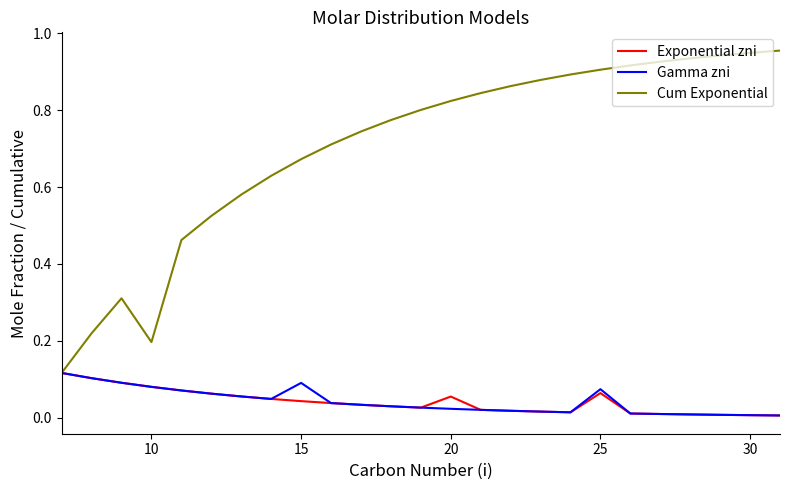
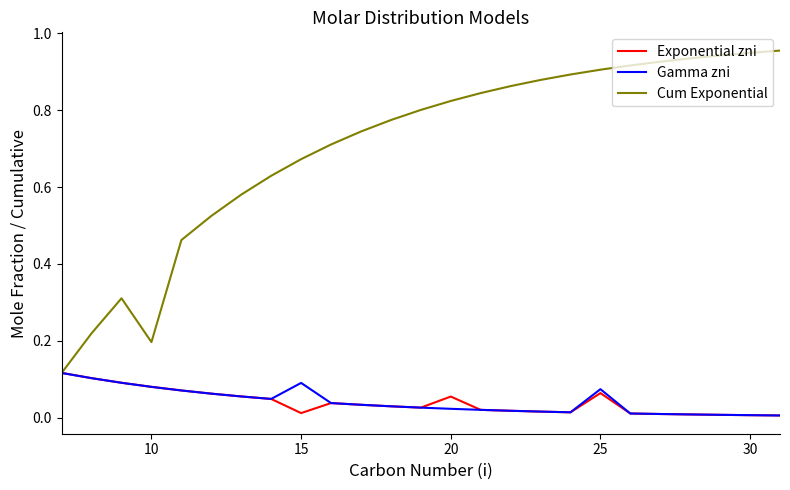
Exponential zni, 15: 0.04 -> 0.01
